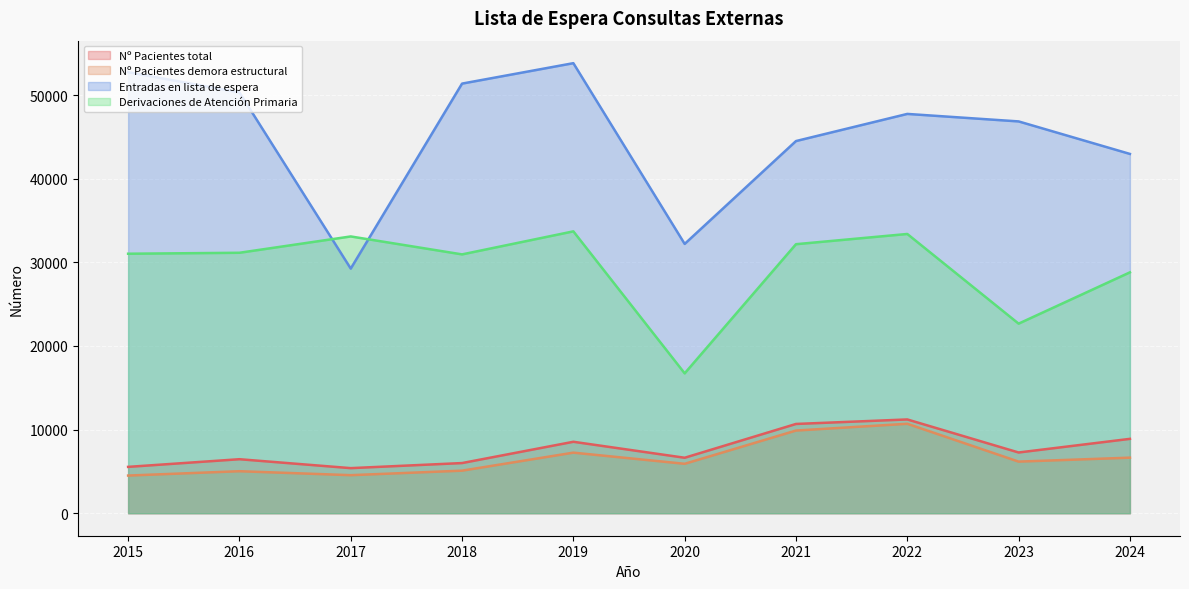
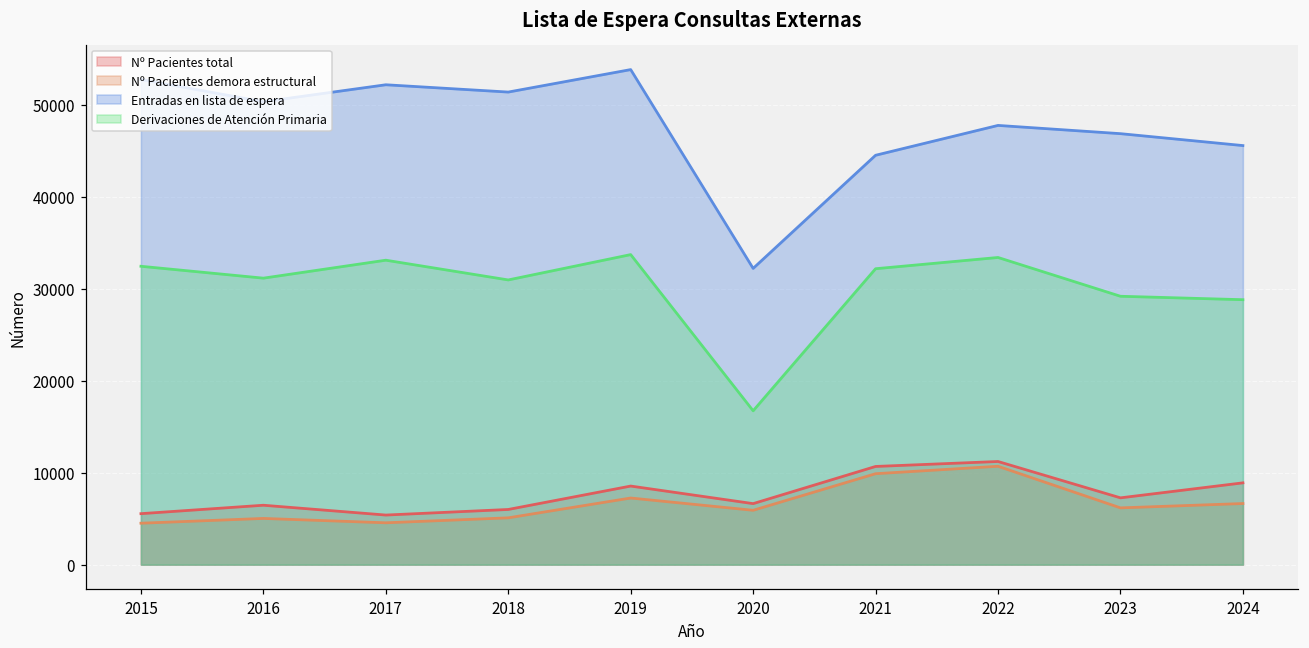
Derivaciones de Atención Primaria, 2015: 31000 -> 32000
Entradas en lista de espera, 2017: 29000 -> 52000
Derivaciones de Atención Primaria, 2023: 23000 -> 29000
Entradas en lista de espera, 2024: 43000 -> 46000
